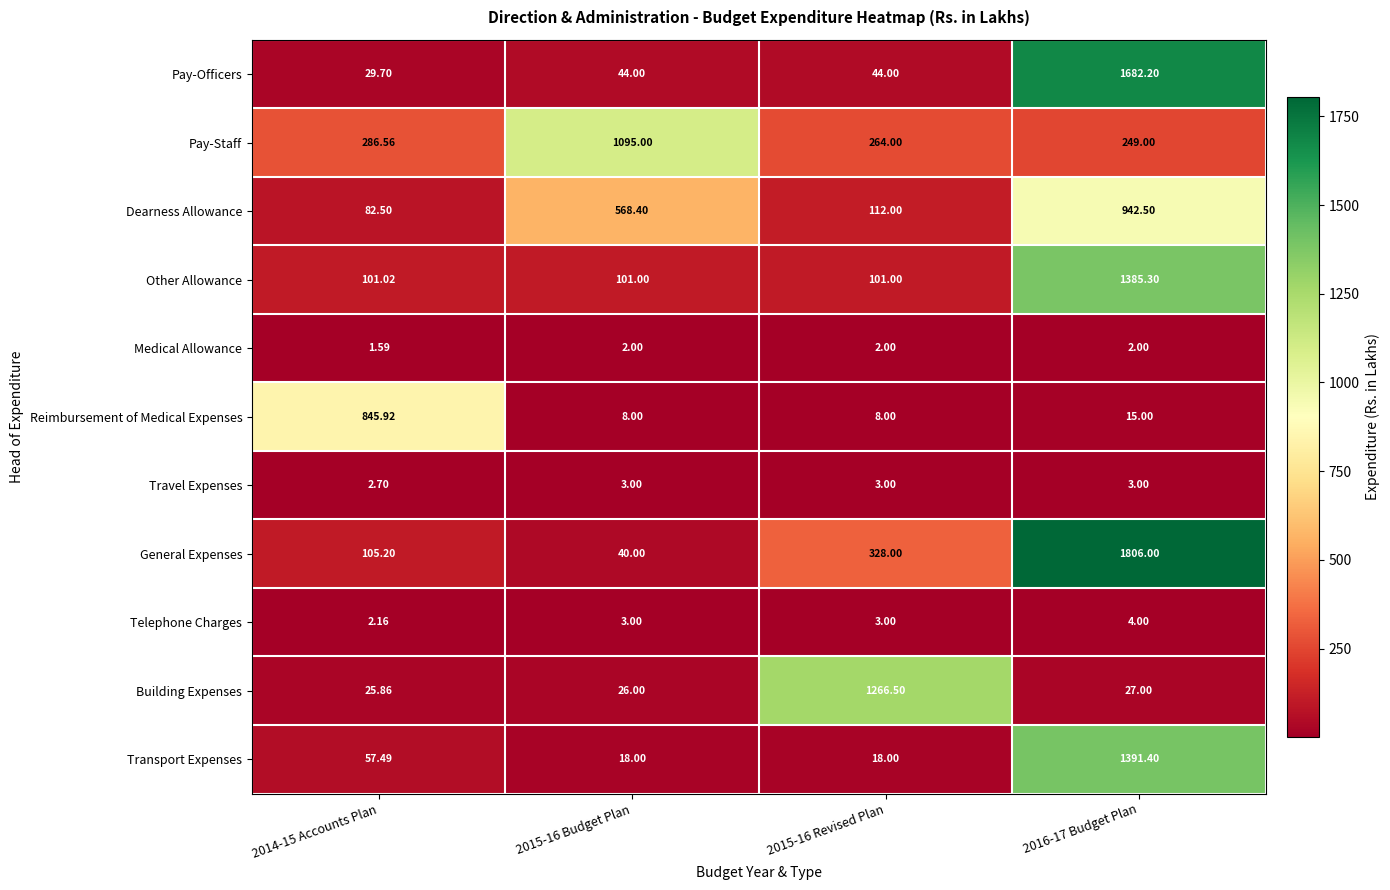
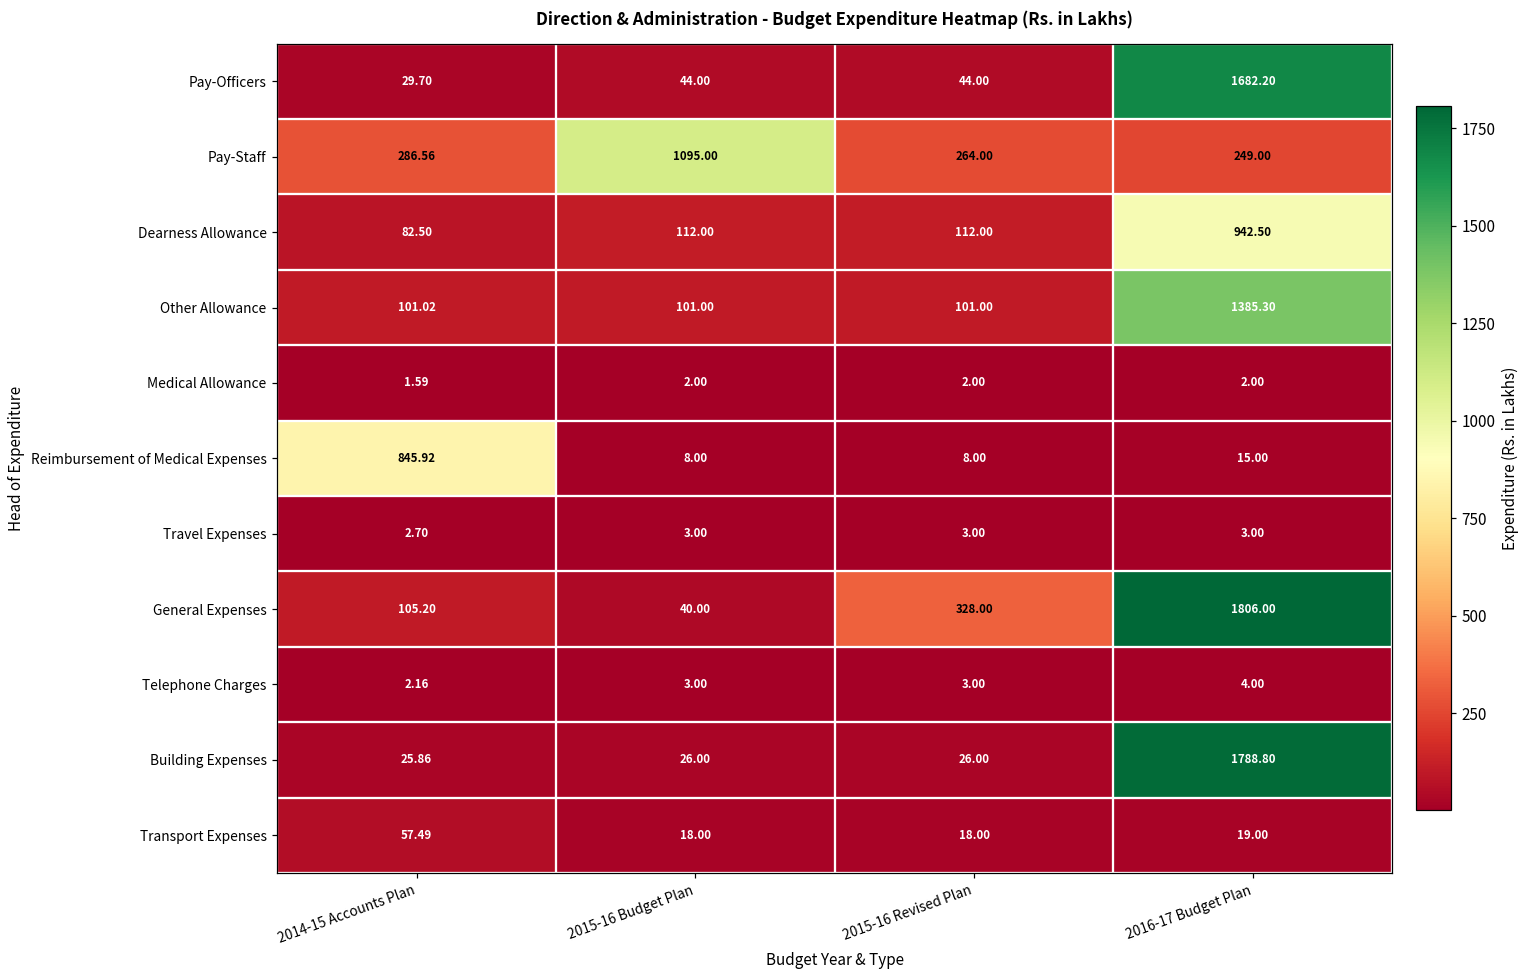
Dearness Allowance, 2015-16 Budget Plan: 568.40 -> 112.00
Building Expenses, 2015-16 Revised Plan: 1266.50 -> 26.00
Building Expenses, 2016-17 Budget Plan: 27.00 -> 1788.80
Transport Expenses, 2016-17 Budget Plan: 1391.40 -> 19.00
